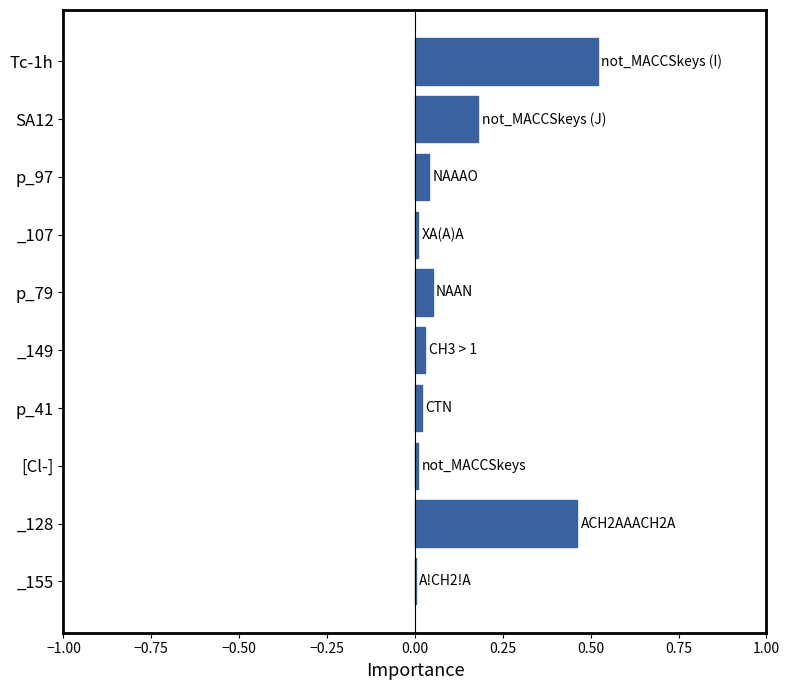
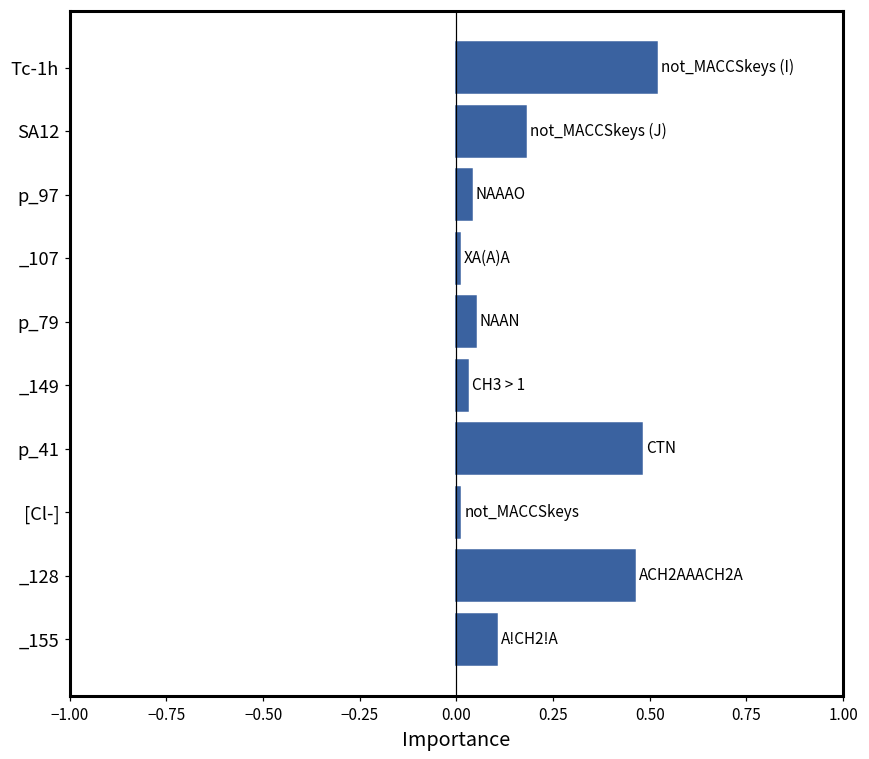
p_41: 0.02 -> 0.48
_155: 0.00 -> 0.11
